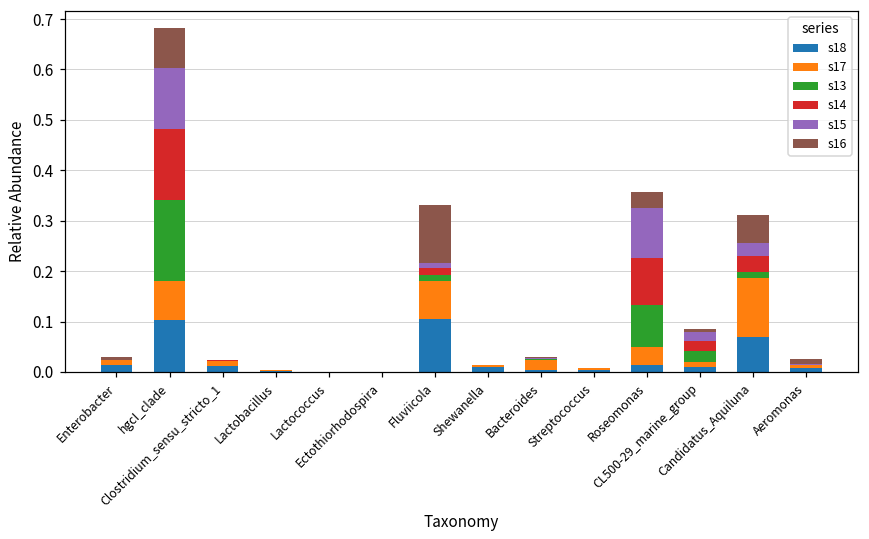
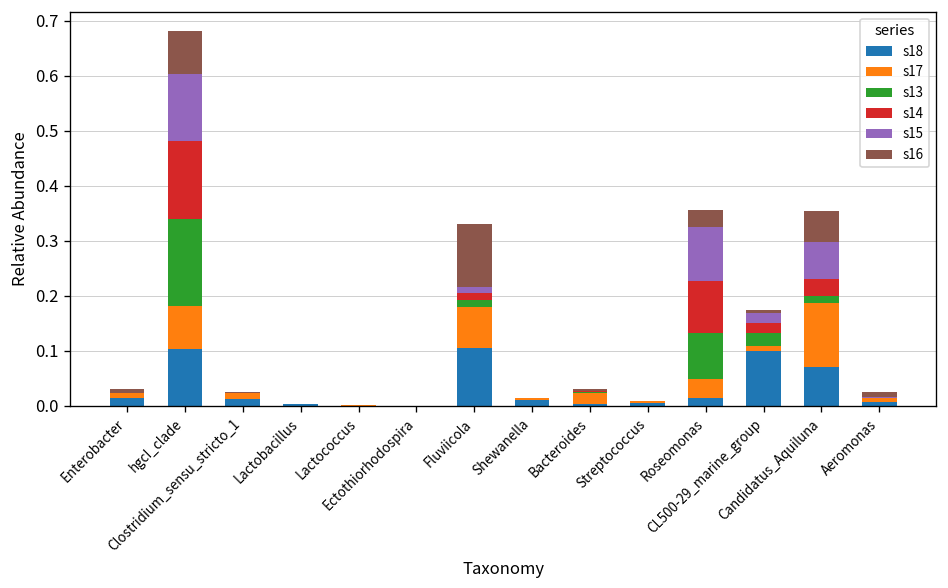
s18, CL500-29_marine_group: 0.01 -> 0.10
s15, Candidatus_Aquiluna: 0.03 -> 0.07
